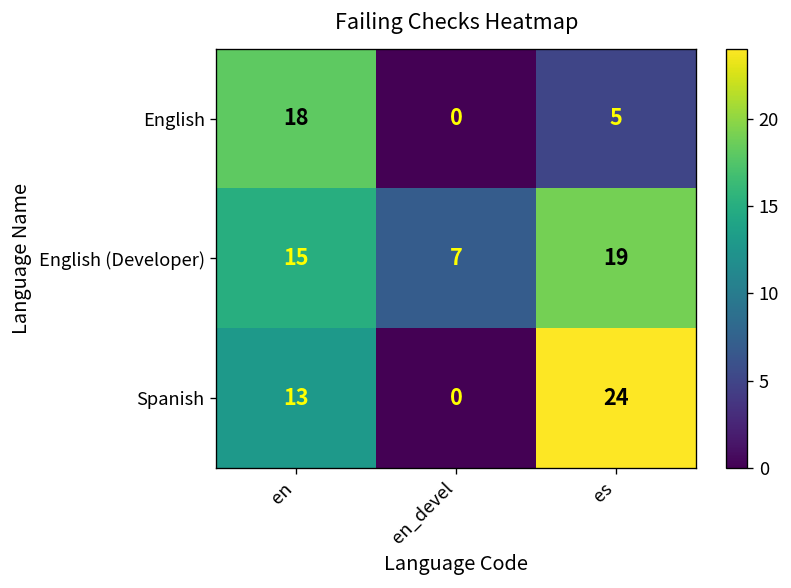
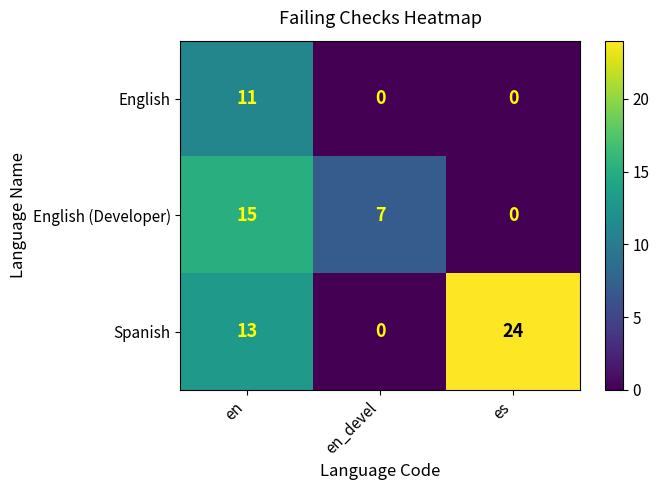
English, en: 18 -> 11
English, es: 5 -> 0
English (Developer), es: 19 -> 0
